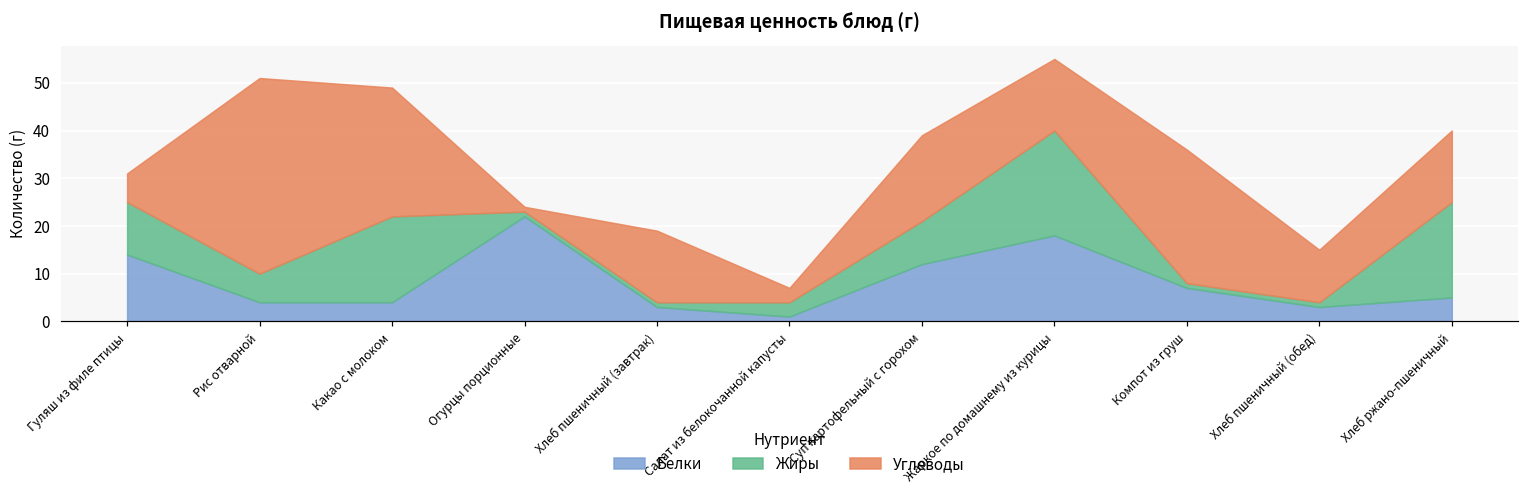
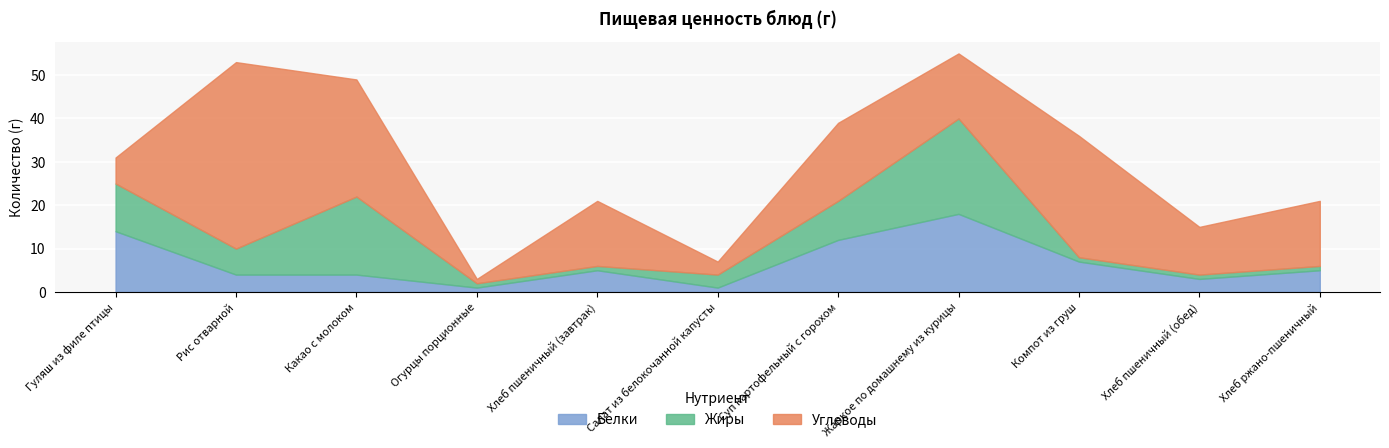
Углеводы, Рис отварной: 41 -> 43
Белки, Огурцы порционные: 22 -> 1
Белки, Хлеб пшеничный (завтрак): 3 -> 5
Жиры, Хлеб ржано-пшеничный: 20 -> 1
